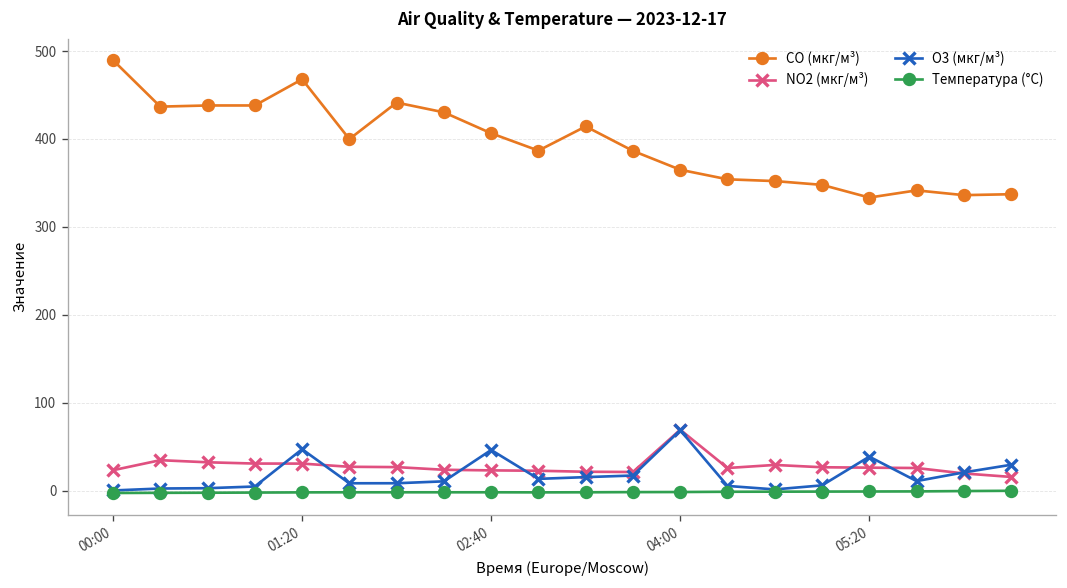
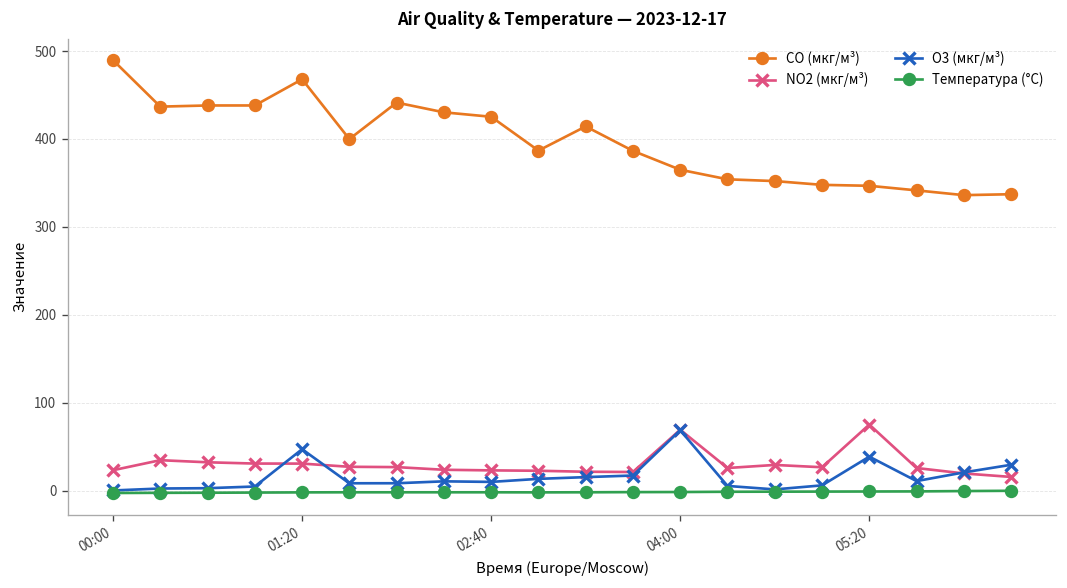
CO (мкг/м³), 02:40: 410 -> 430
O3 (мкг/м³), 02:40: 50 -> 10
CO (мкг/м³), 05:20: 330 -> 350
NO2 (мкг/м³), 05:20: 30 -> 80
